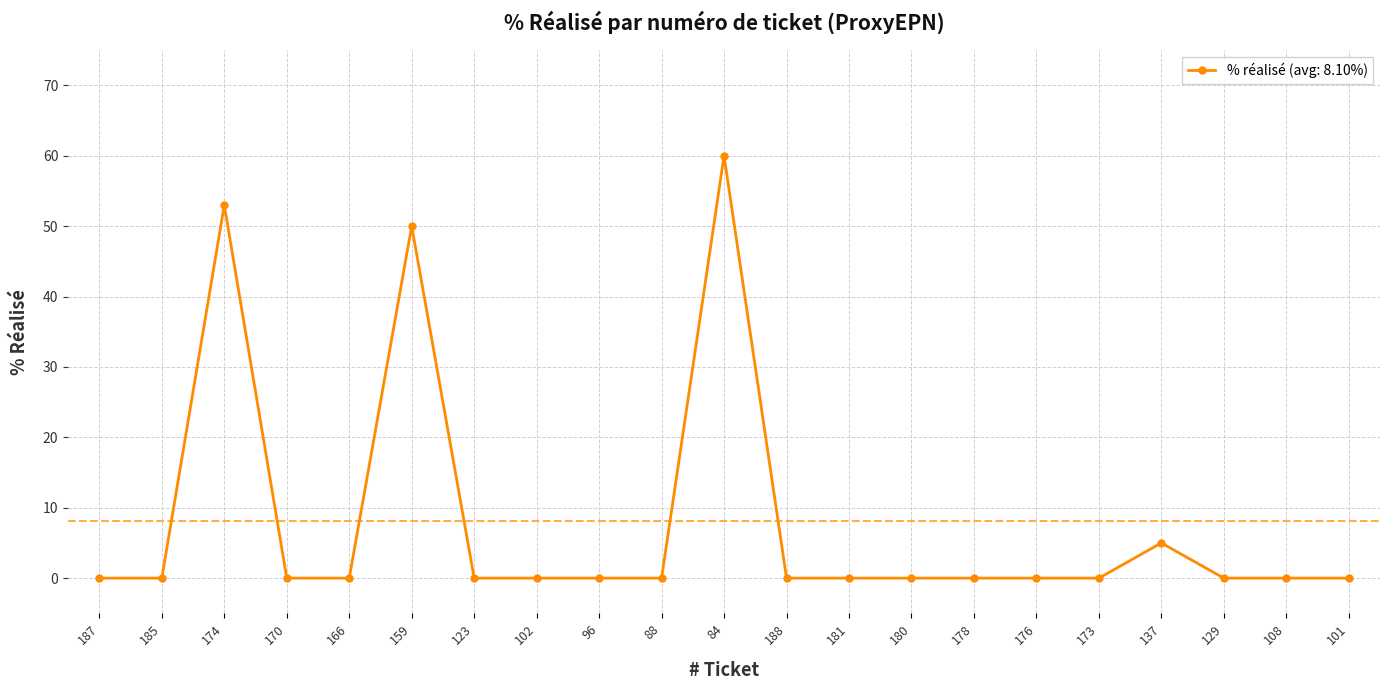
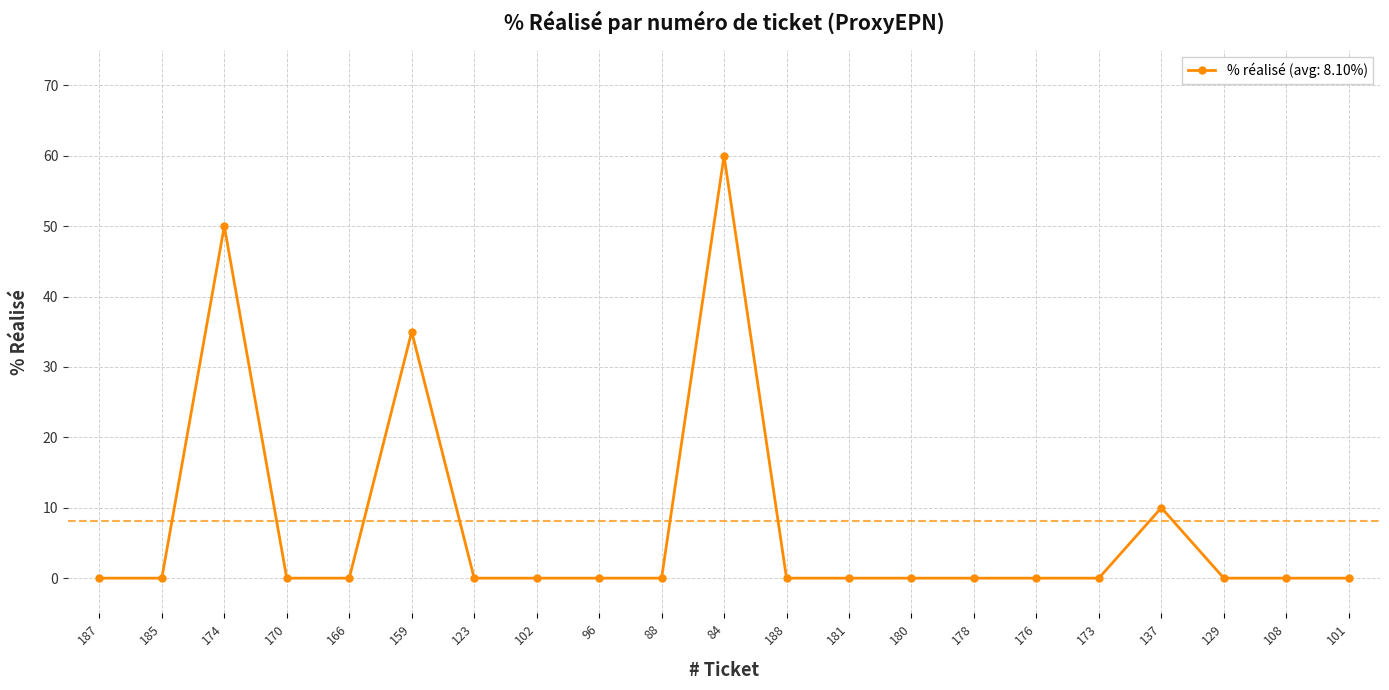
174: 53 -> 50
159: 50 -> 35
137: 5 -> 10
